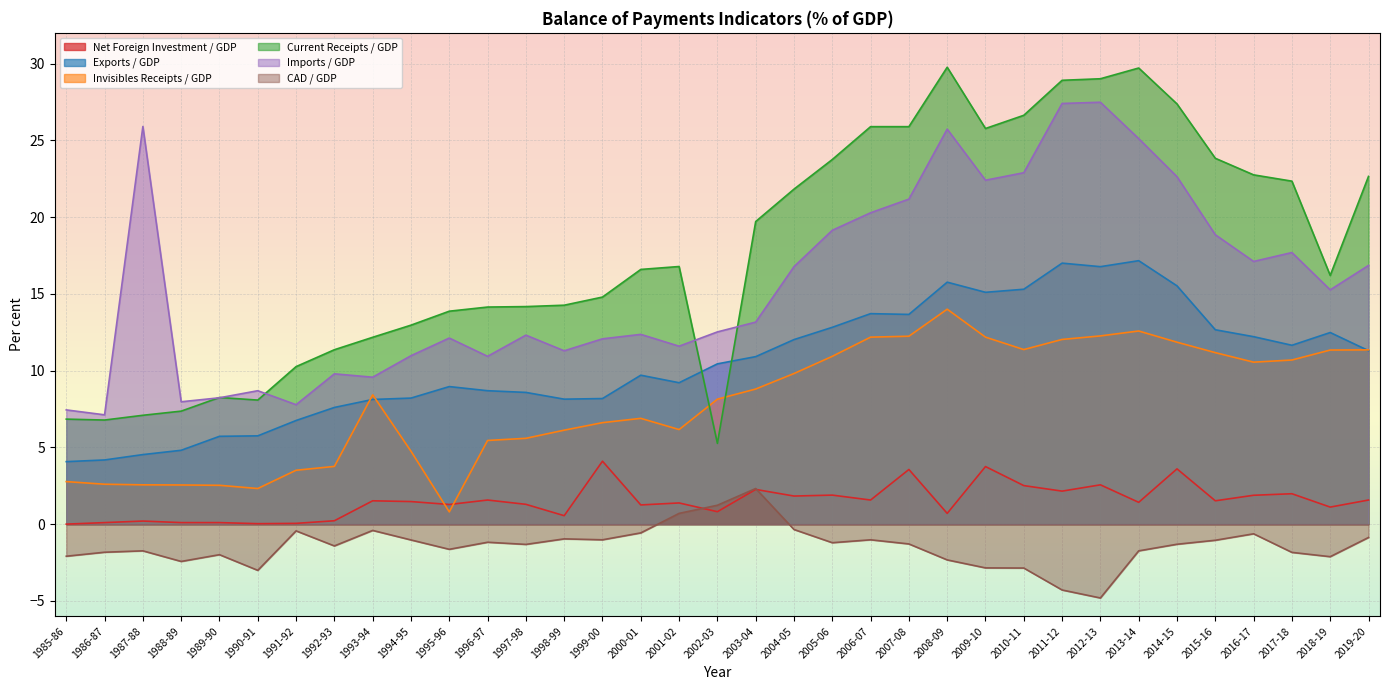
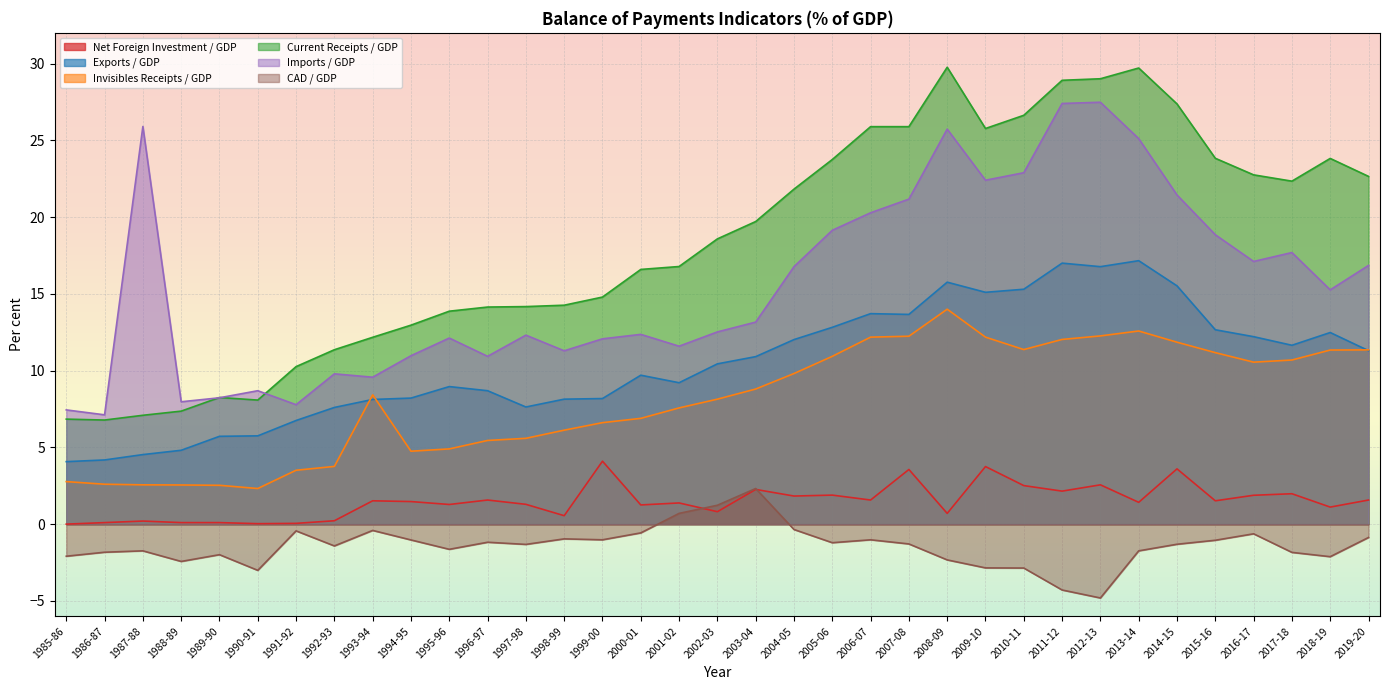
Invisibles Receipts / GDP, 1995-96: 0.8 -> 4.9
Exports / GDP, 1997-98: 8.6 -> 7.6
Invisibles Receipts / GDP, 2001-02: 6.2 -> 7.6
Current Receipts / GDP, 2002-03: 5.3 -> 18.6
Imports / GDP, 2014-15: 22.6 -> 21.4
Current Receipts / GDP, 2018-19: 16.2 -> 23.8
